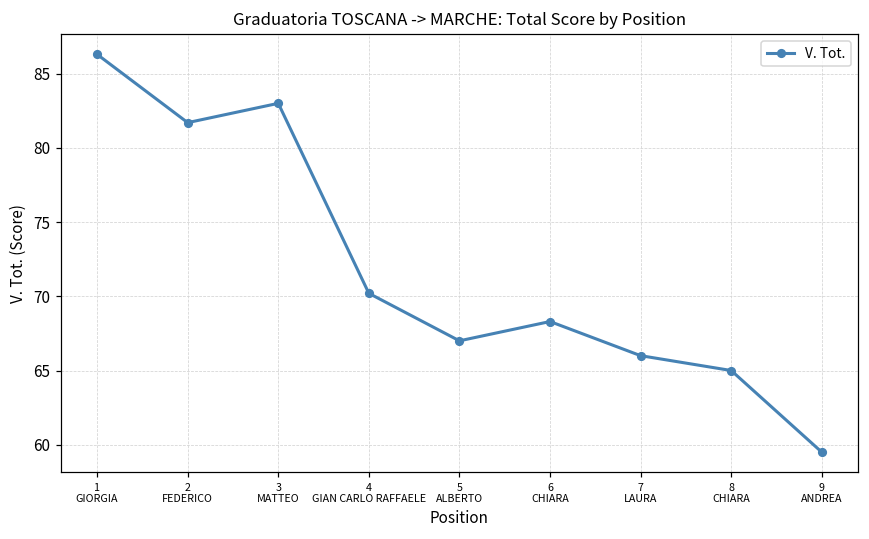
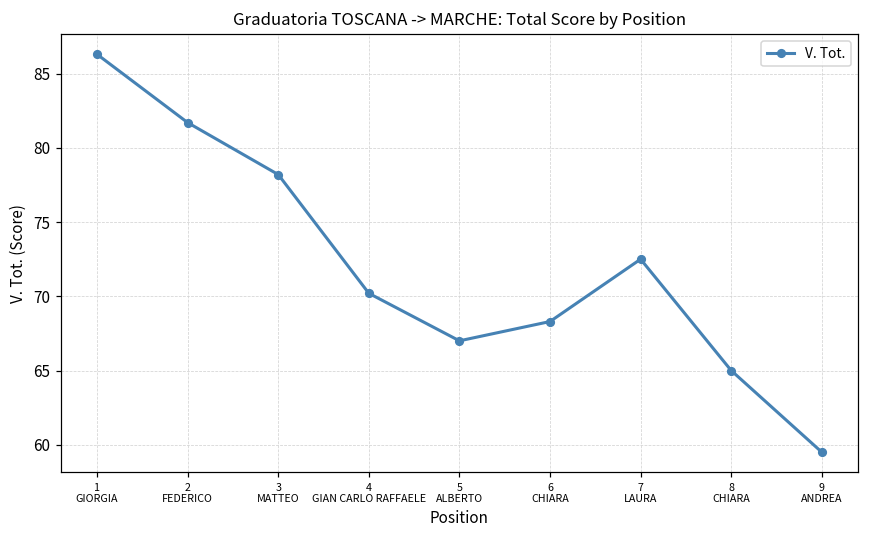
3 MATTEO: 83.0 -> 78.2
7 LAURA: 66.0 -> 72.5
